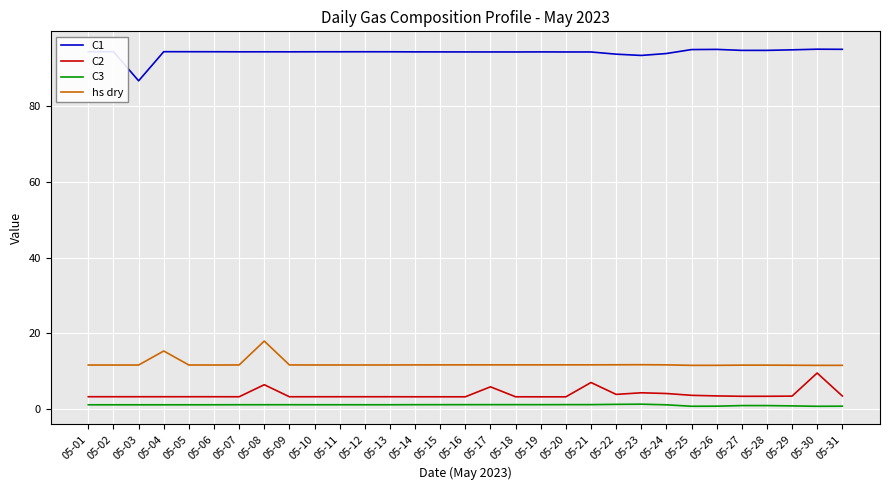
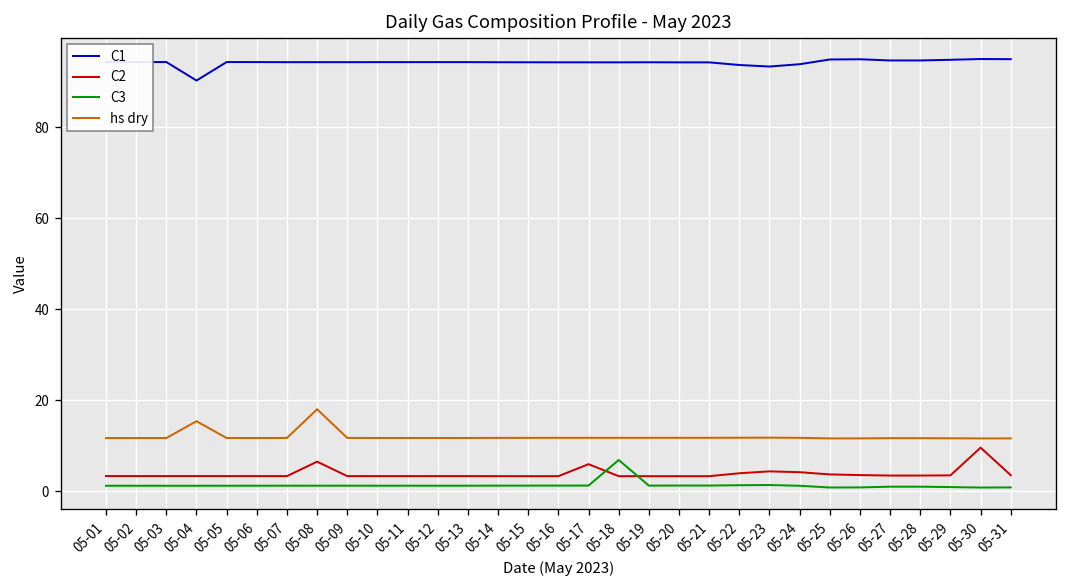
C1, 05-03: 87 -> 94
C1, 05-04: 94 -> 90
C3, 05-18: 1 -> 7
C2, 05-21: 7 -> 3
